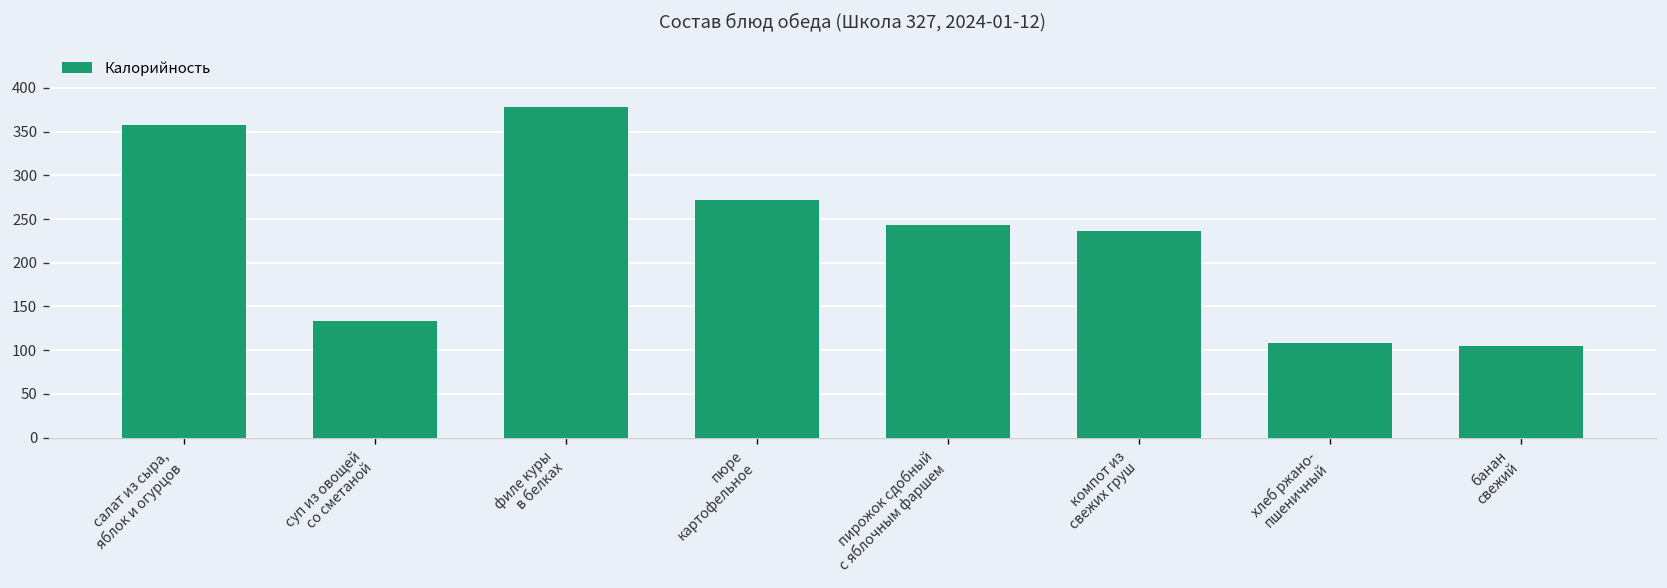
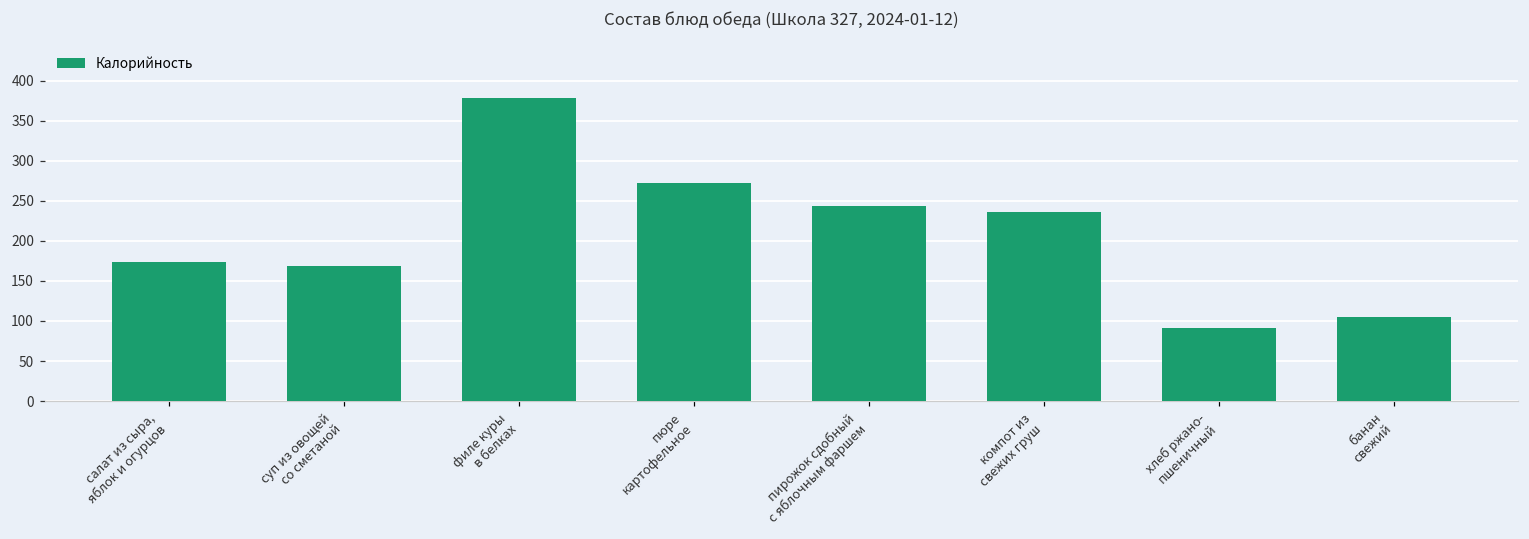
салат из сыра, яблок и огурцов: 360 -> 170
суп из овощей со сметаной: 130 -> 170
хлеб ржано- пшеничный: 110 -> 90
